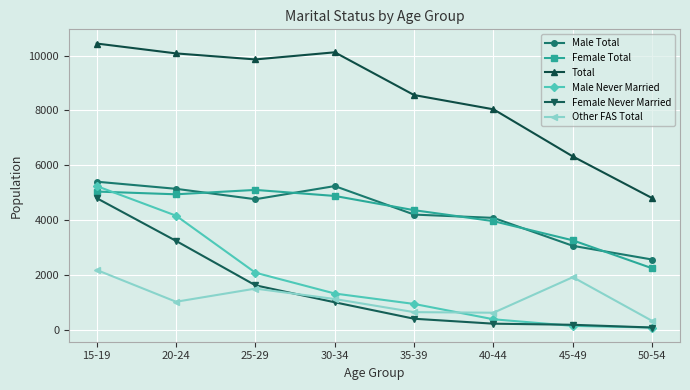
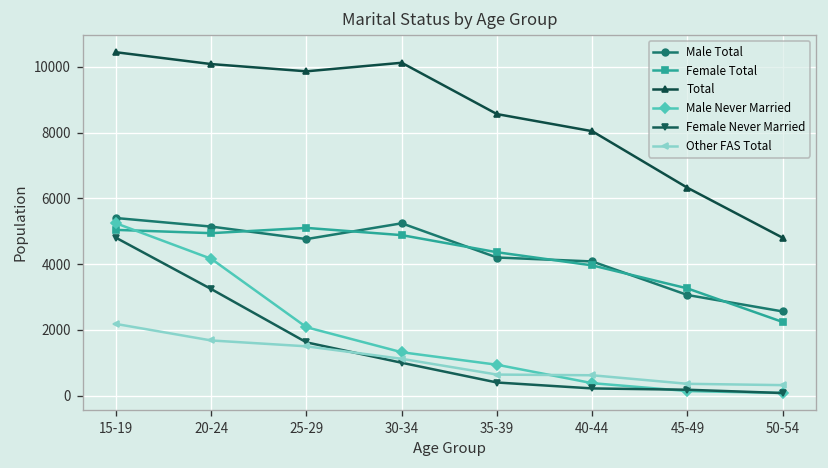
Other FAS Total, 20-24: 1000 -> 1700
Other FAS Total, 45-49: 1900 -> 400
